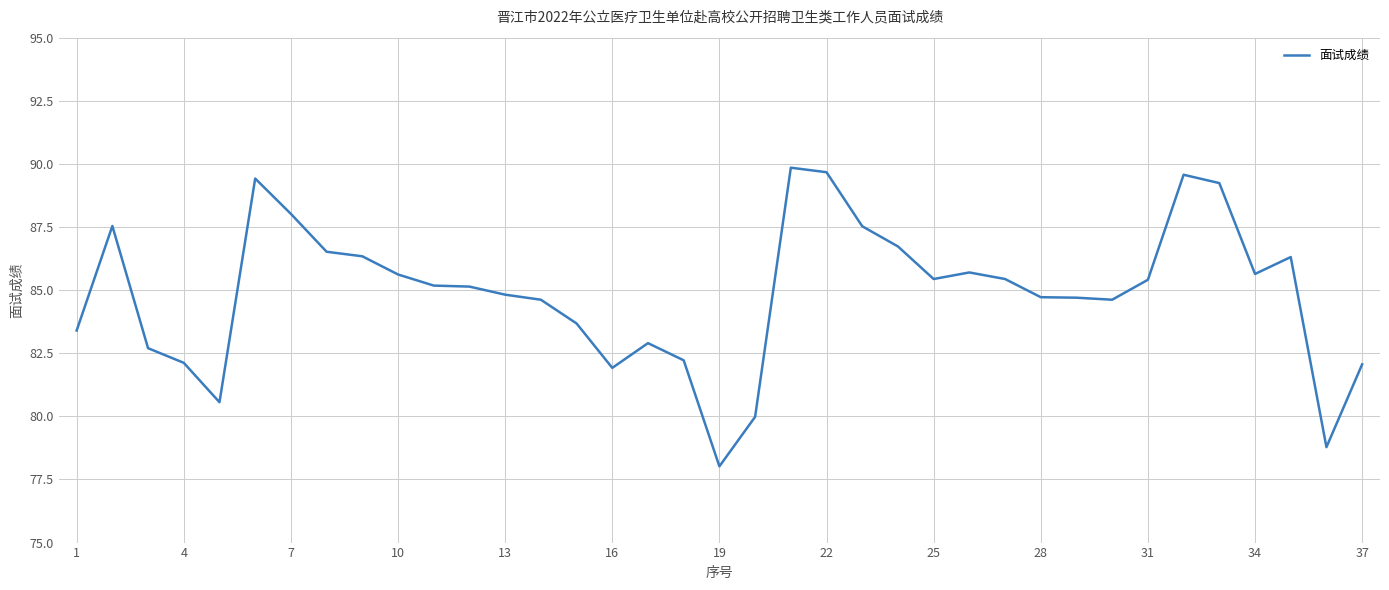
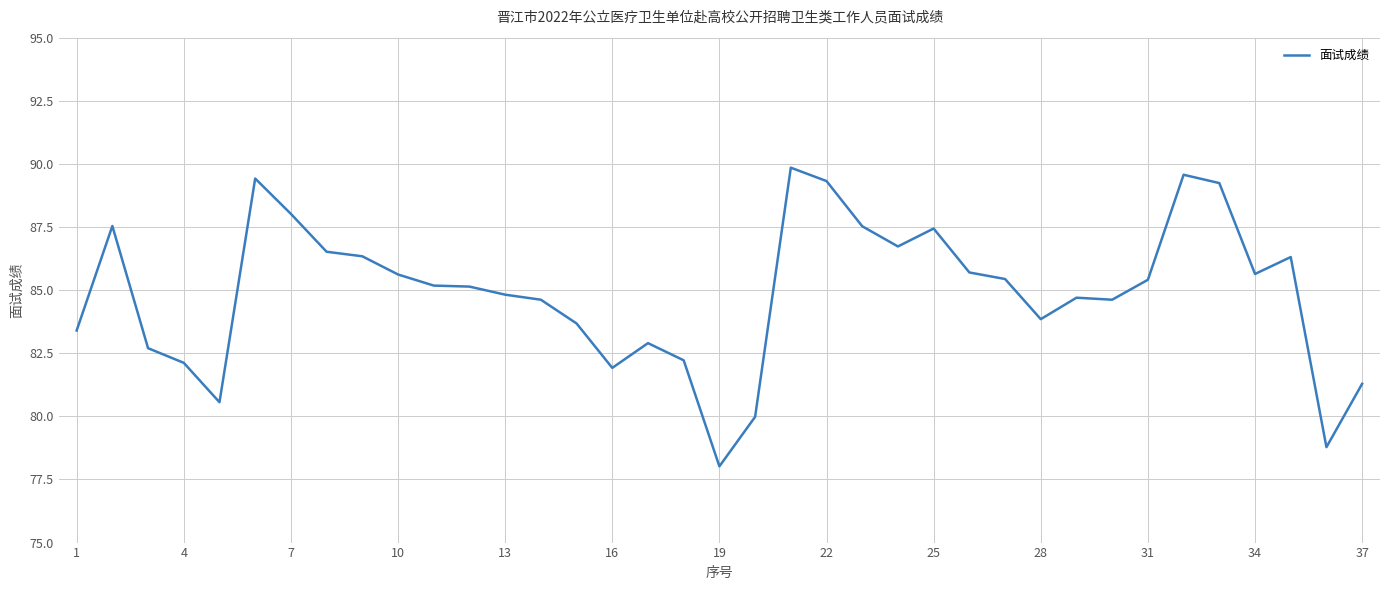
22: 89.7 -> 89.3
25: 85.4 -> 87.4
28: 84.7 -> 83.9
37: 82.1 -> 81.3
